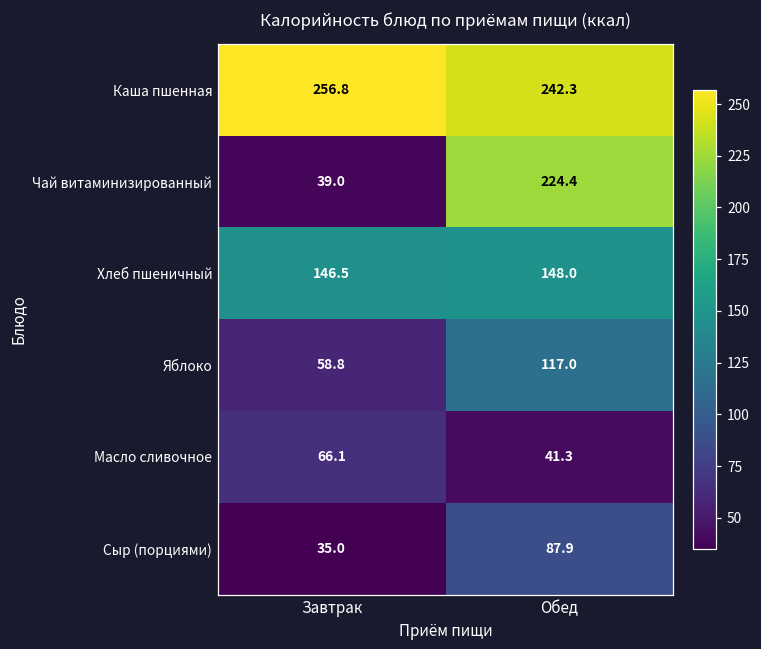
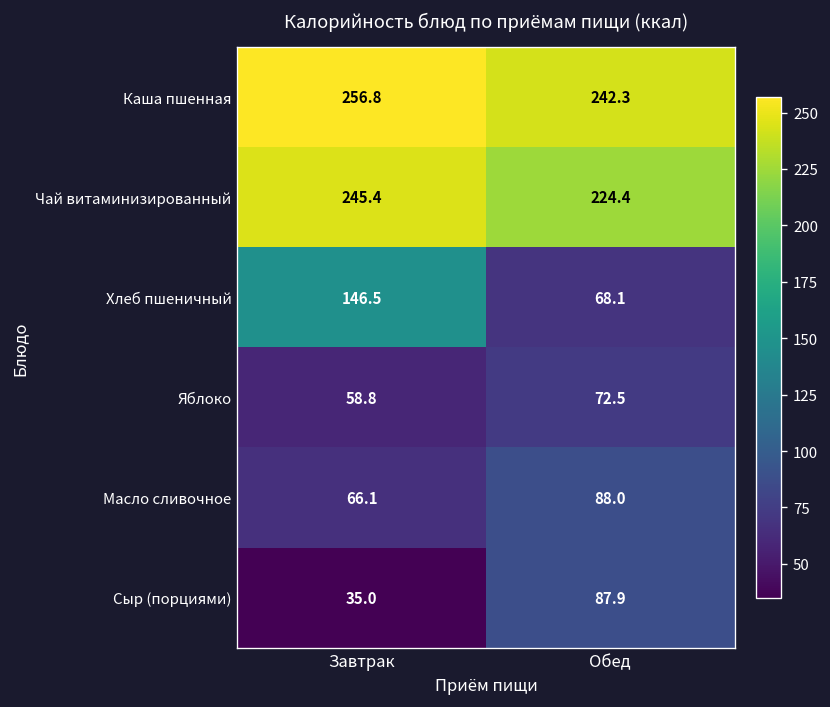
Чай витаминизированный, Завтрак: 39.0 -> 245.4
Хлеб пшеничный, Обед: 148.0 -> 68.1
Яблоко, Обед: 117.0 -> 72.5
Масло сливочное, Обед: 41.3 -> 88.0
